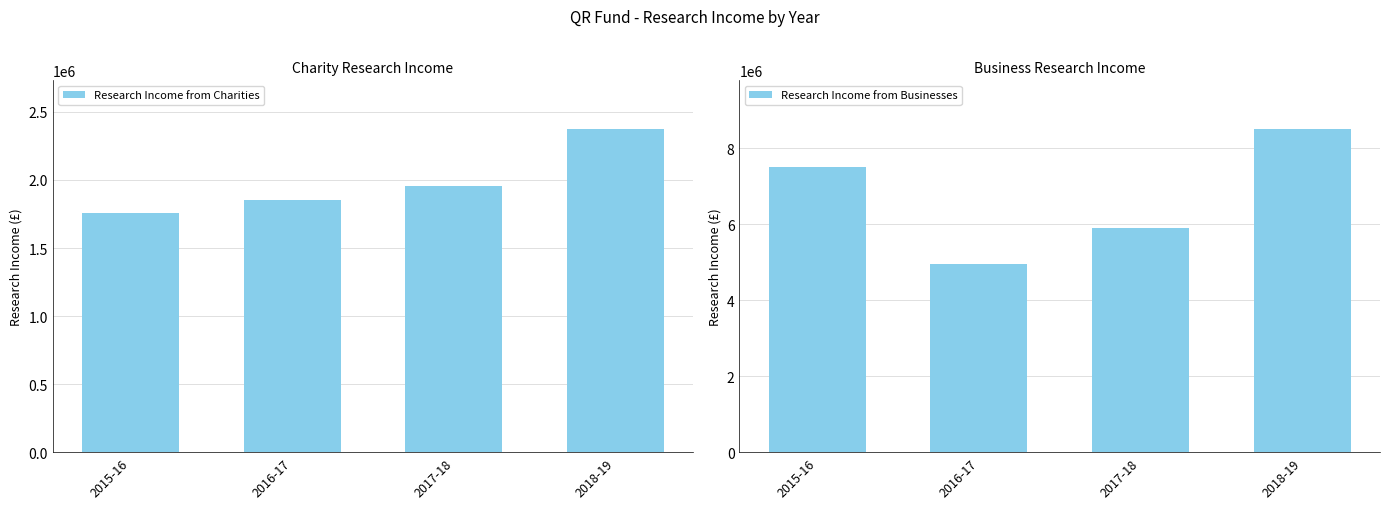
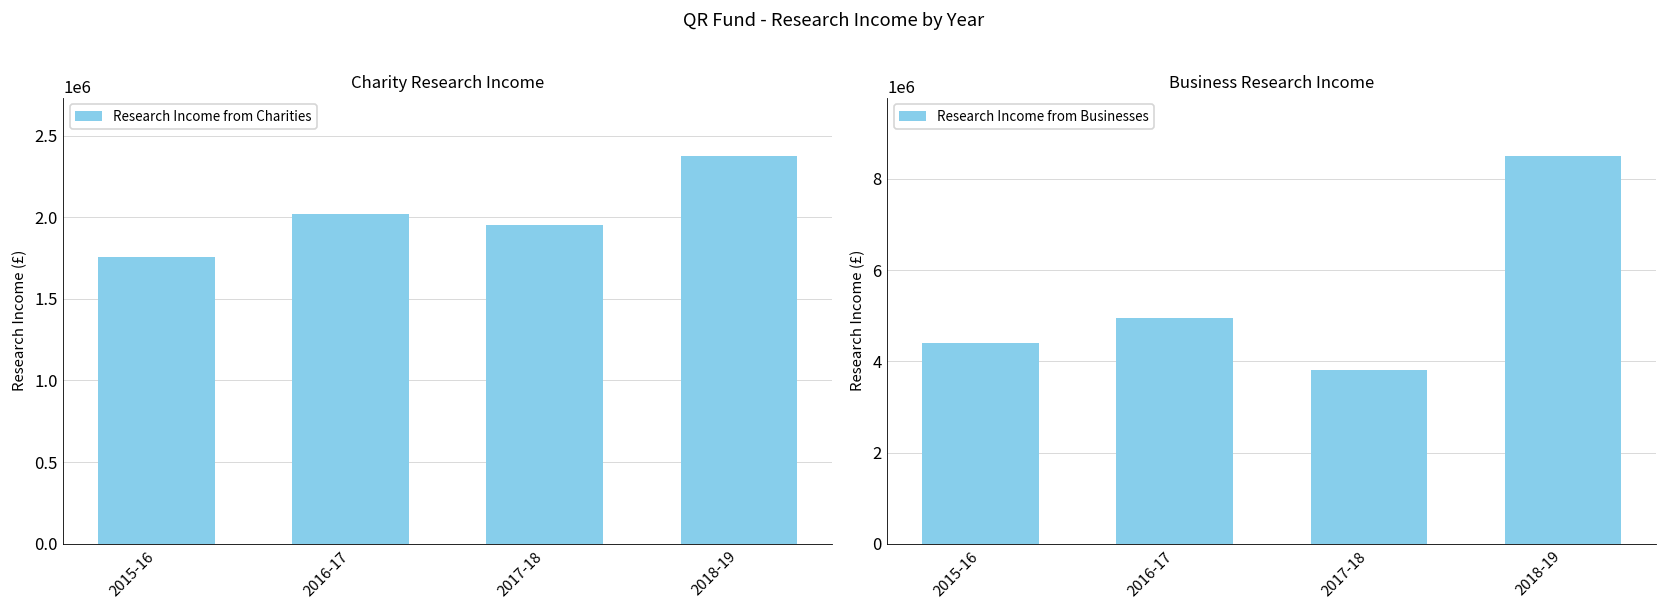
Charity Research Income, 2016-17: 1850000 -> 2020000
Business Research Income, 2015-16: 7500000 -> 4400000
Business Research Income, 2017-18: 5900000 -> 3800000
